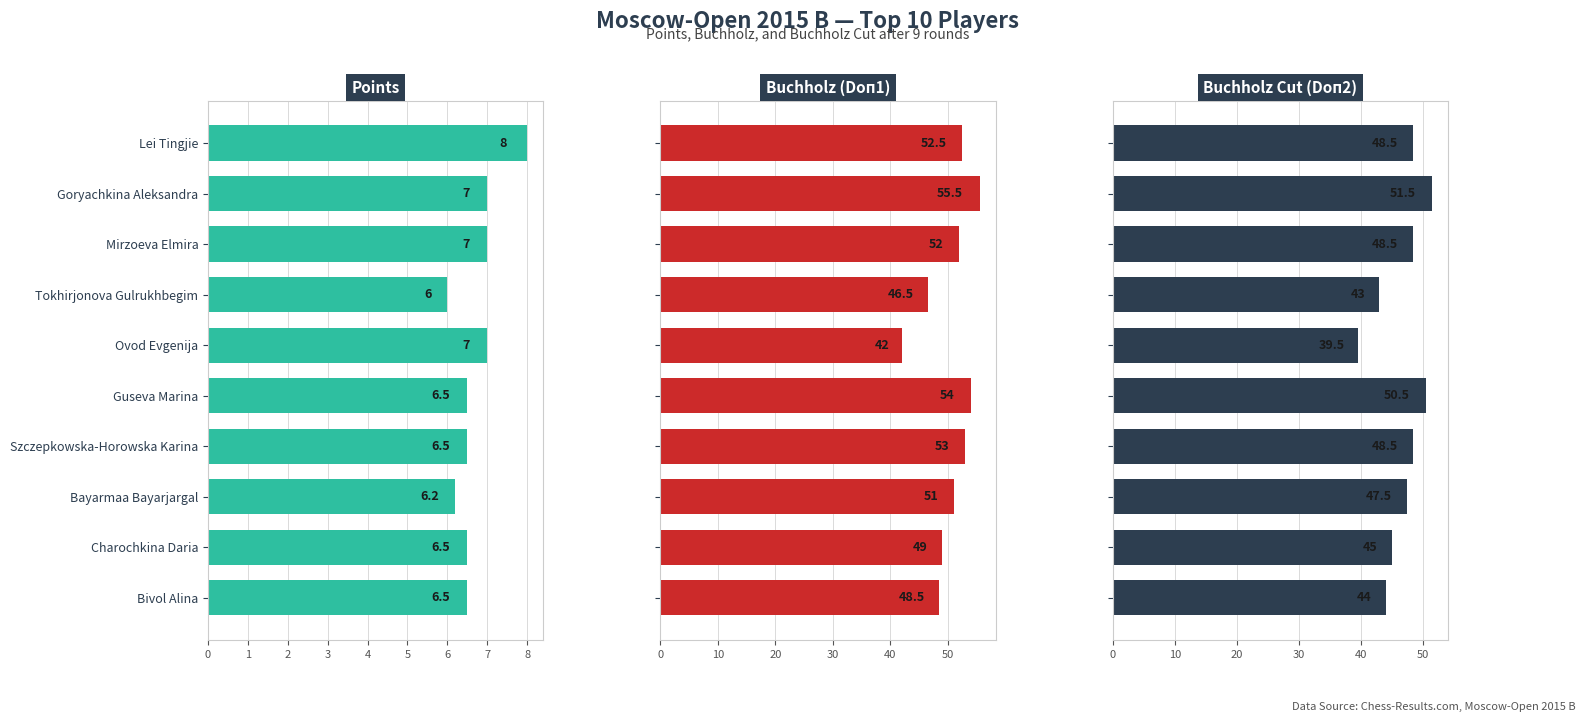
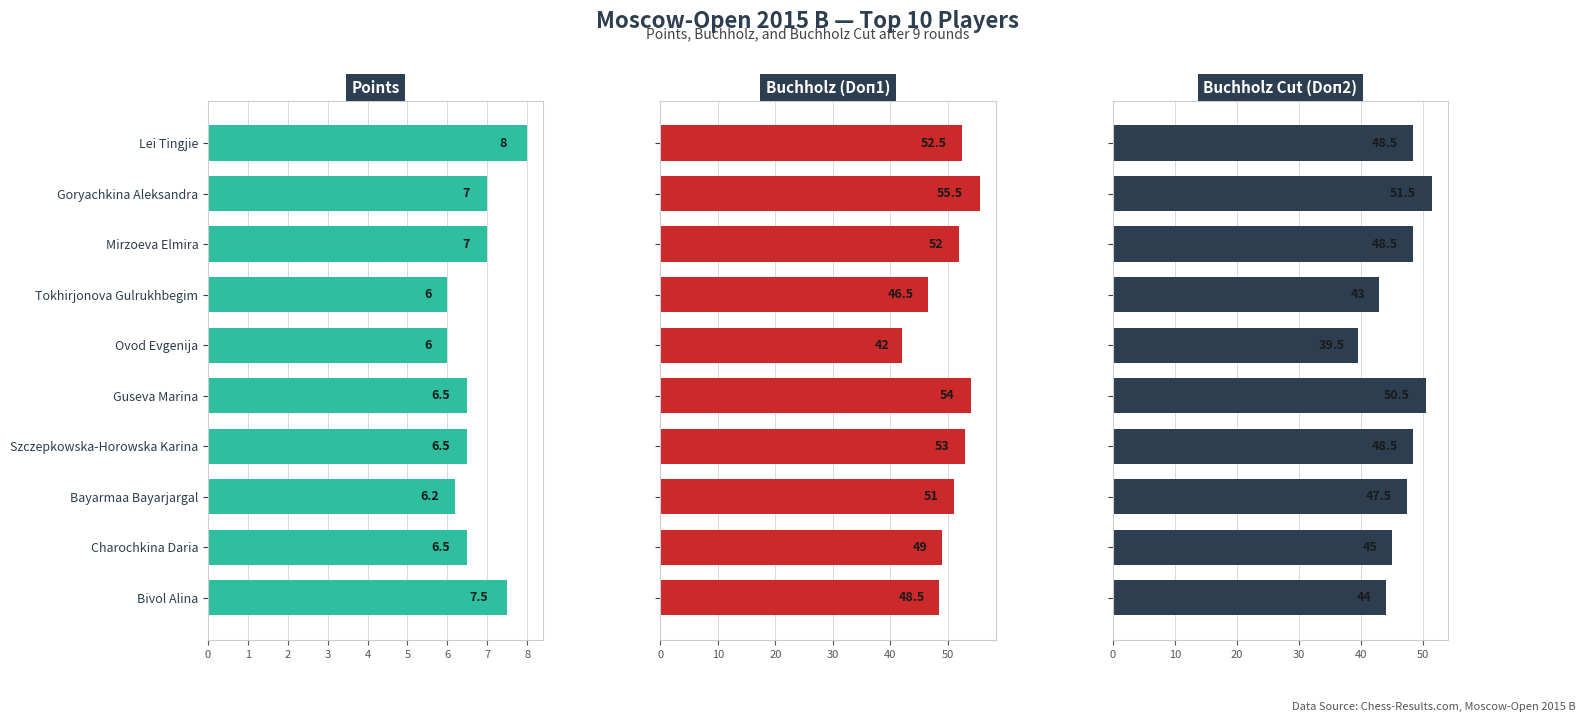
Points, Ovod Evgenija: 7 -> 6
Points, Bivol Alina: 6.5 -> 7.5
